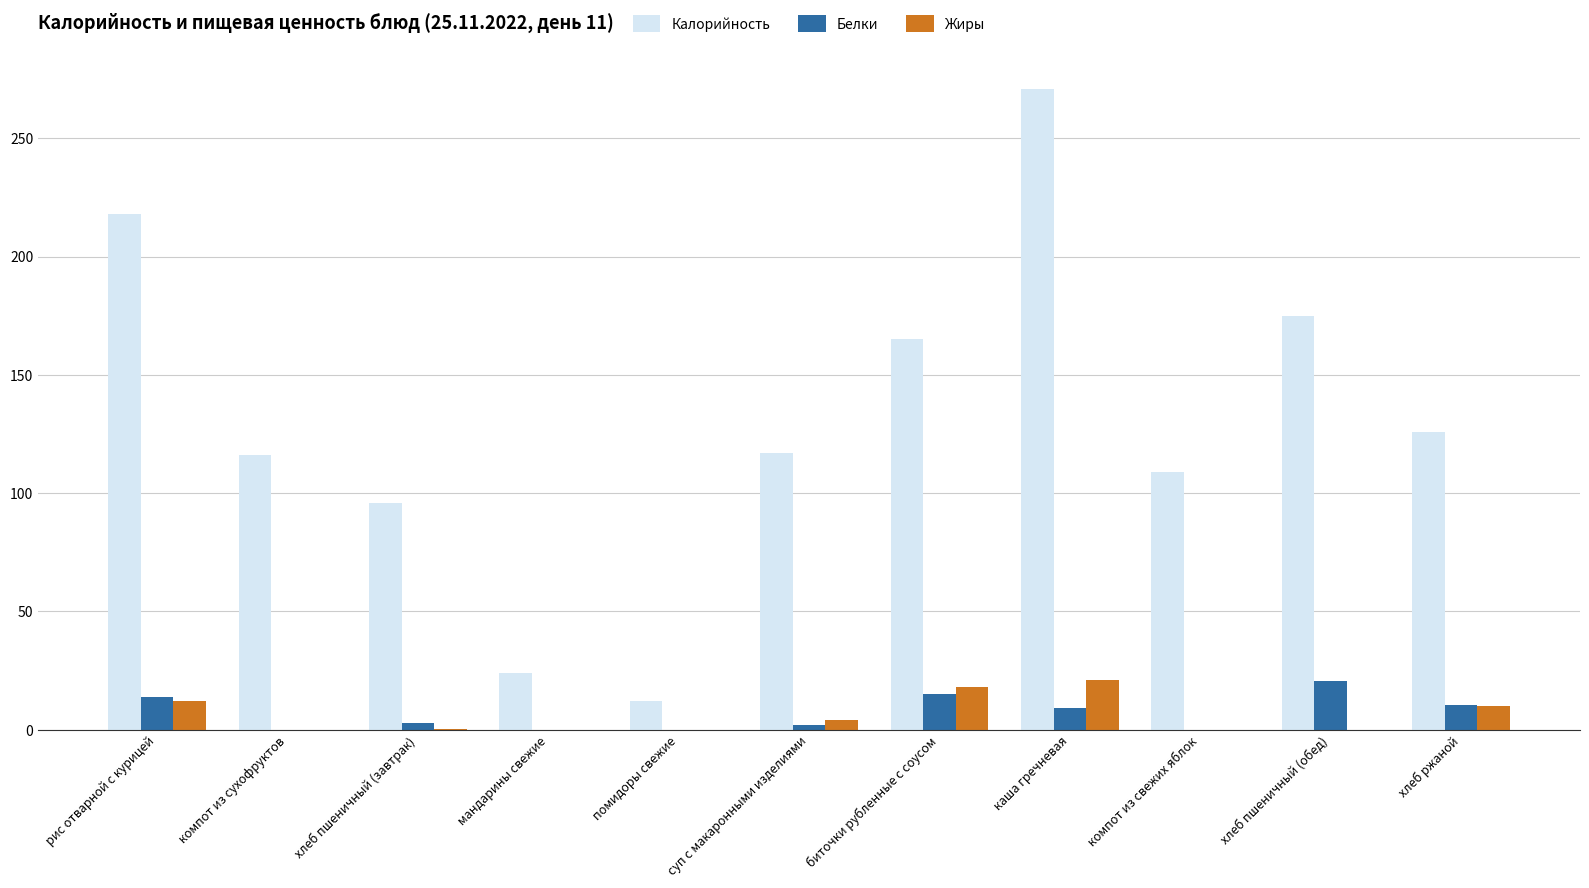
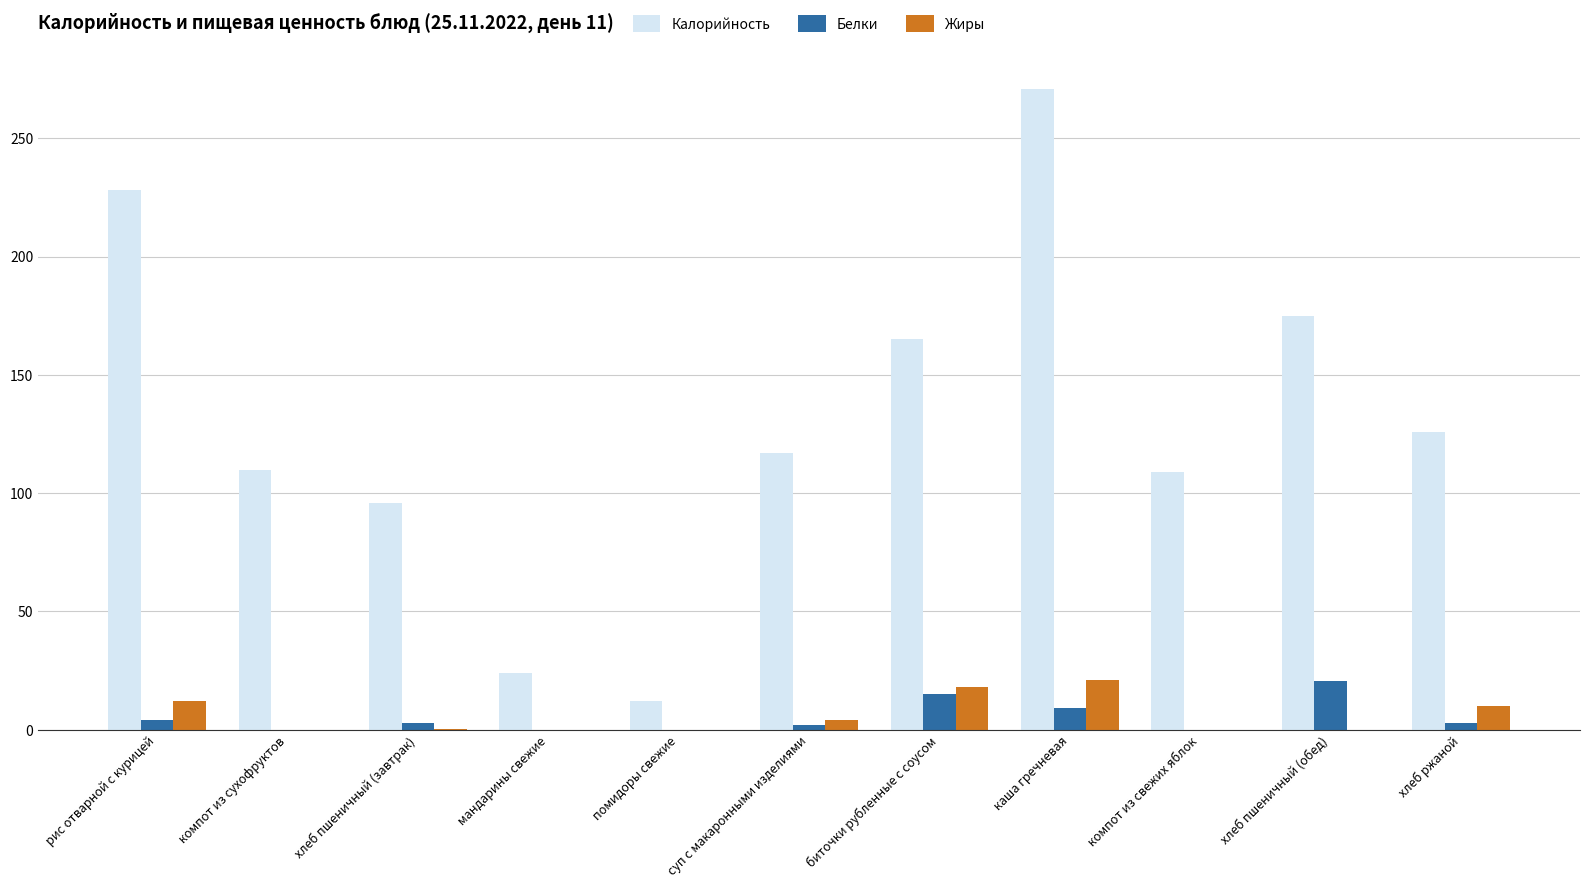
Калорийность, рис отварной с курицей: 218 -> 228
Белки, рис отварной с курицей: 14 -> 4
Калорийность, компот из сухофруктов: 116 -> 110
Белки, хлеб ржаной: 11 -> 3
